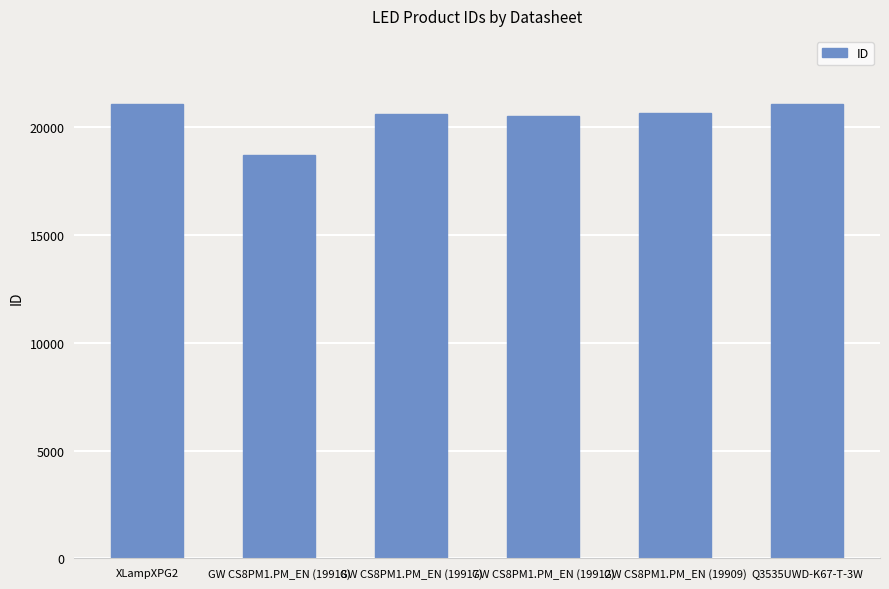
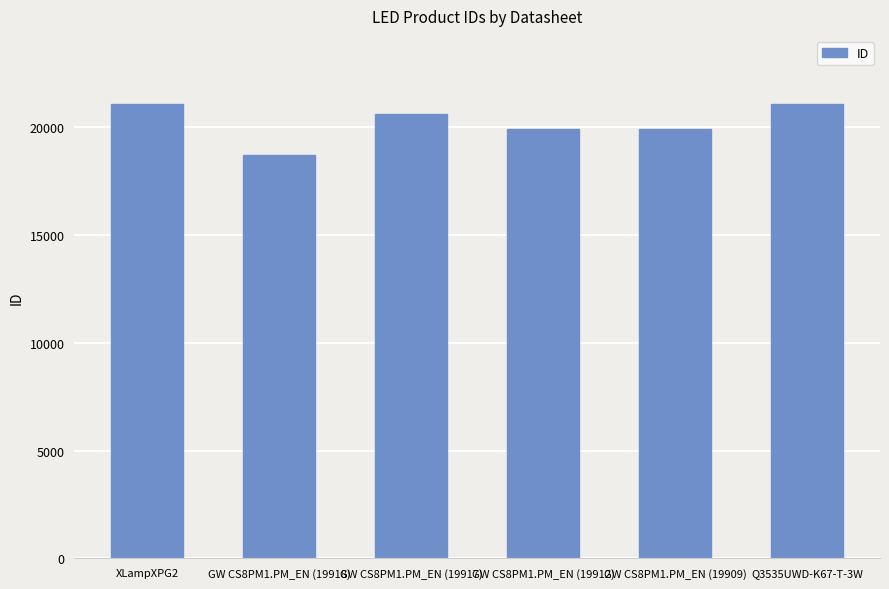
GW CS8PM1.PM_EN (19912): 20500 -> 19900
GW CS8PM1.PM_EN (19909): 20700 -> 19900
